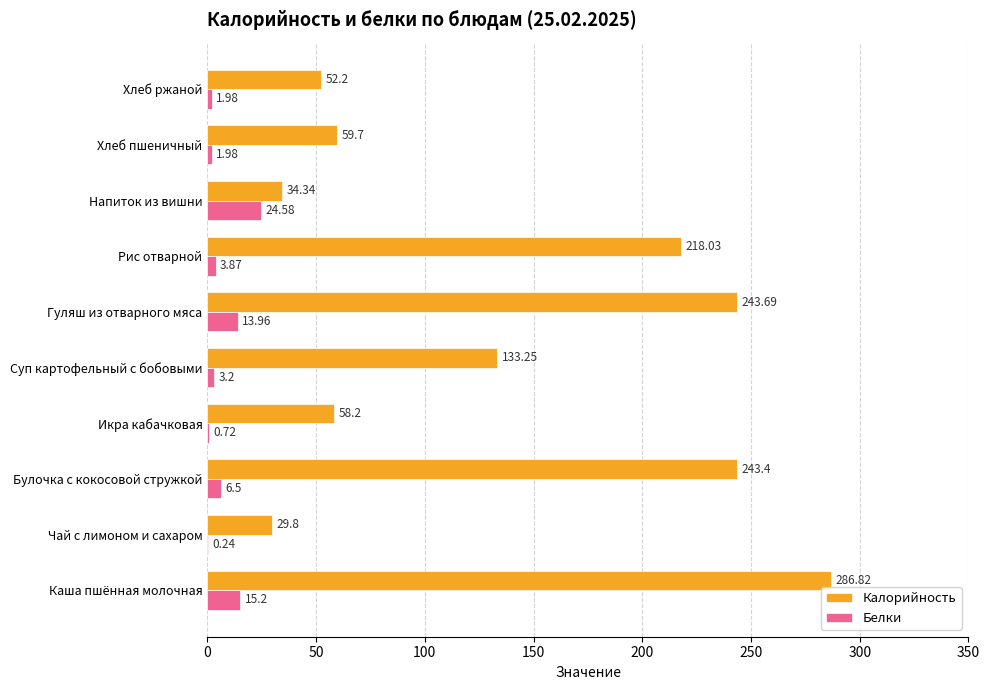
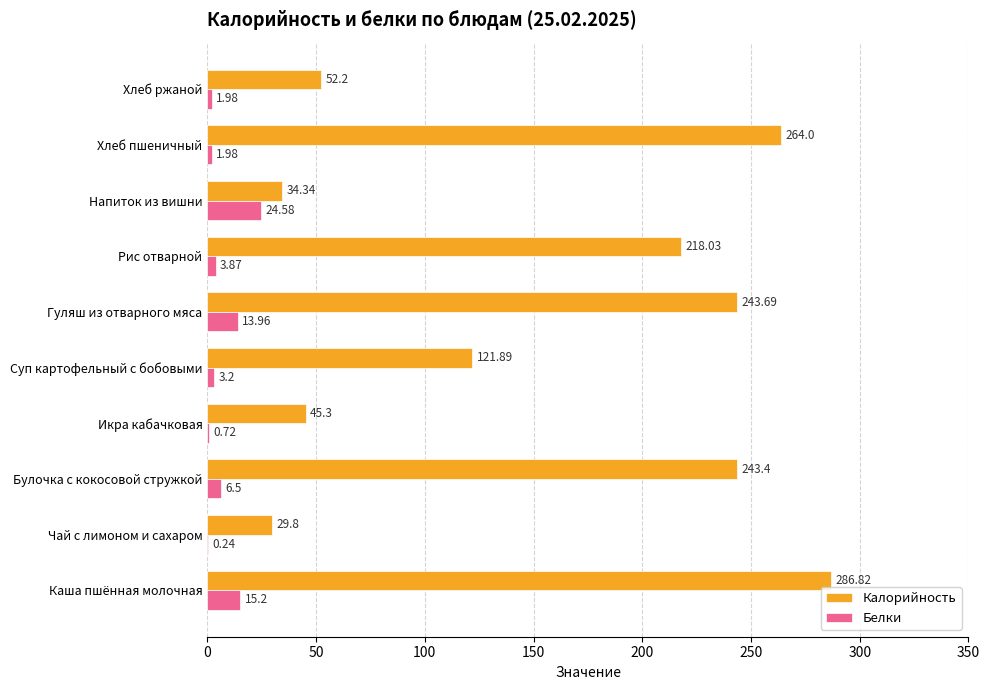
Калорийность, Хлеб пшеничный: 59.7 -> 264.0
Калорийность, Суп картофельный с бобовыми: 133.25 -> 121.89
Калорийность, Икра кабачковая: 58.2 -> 45.3
